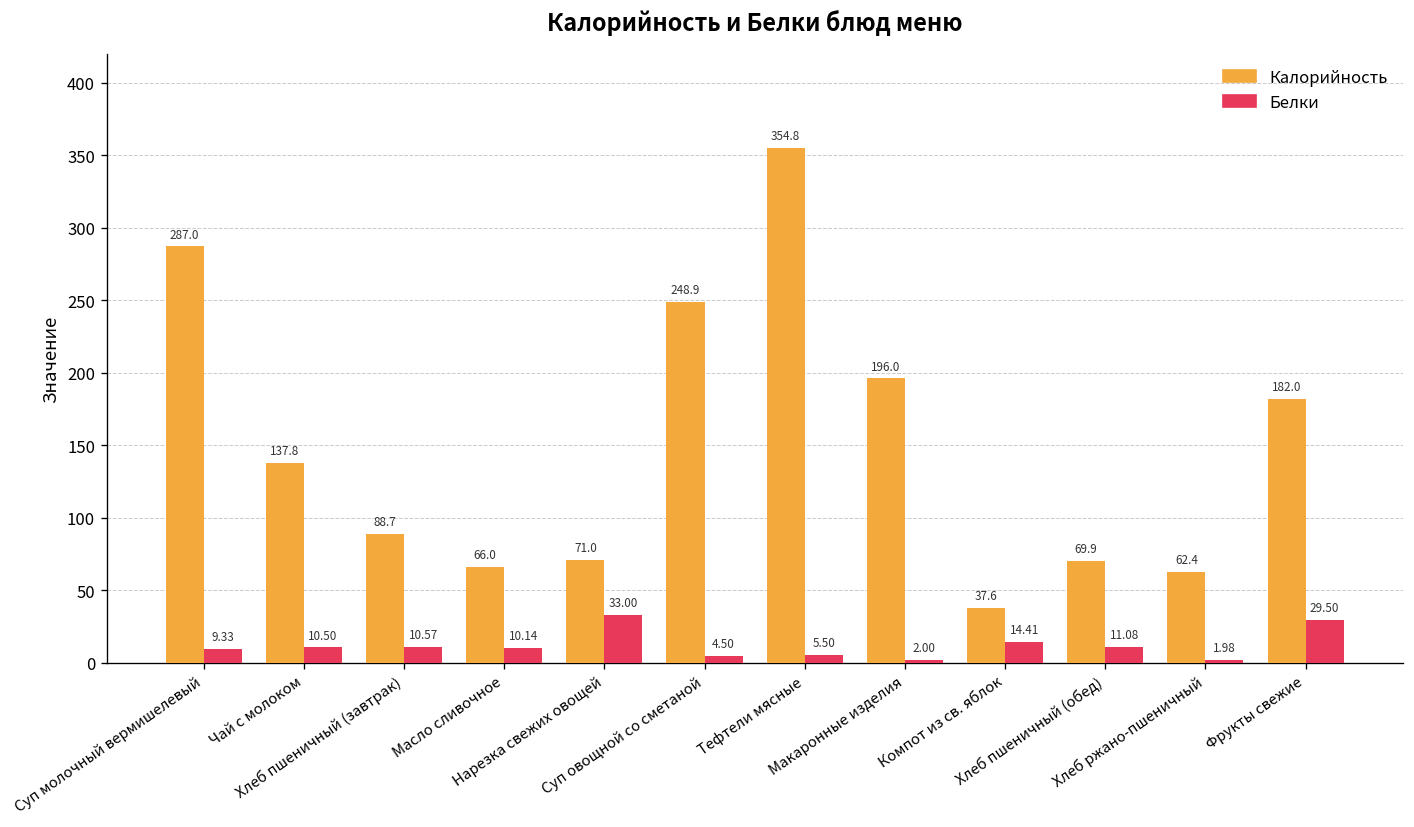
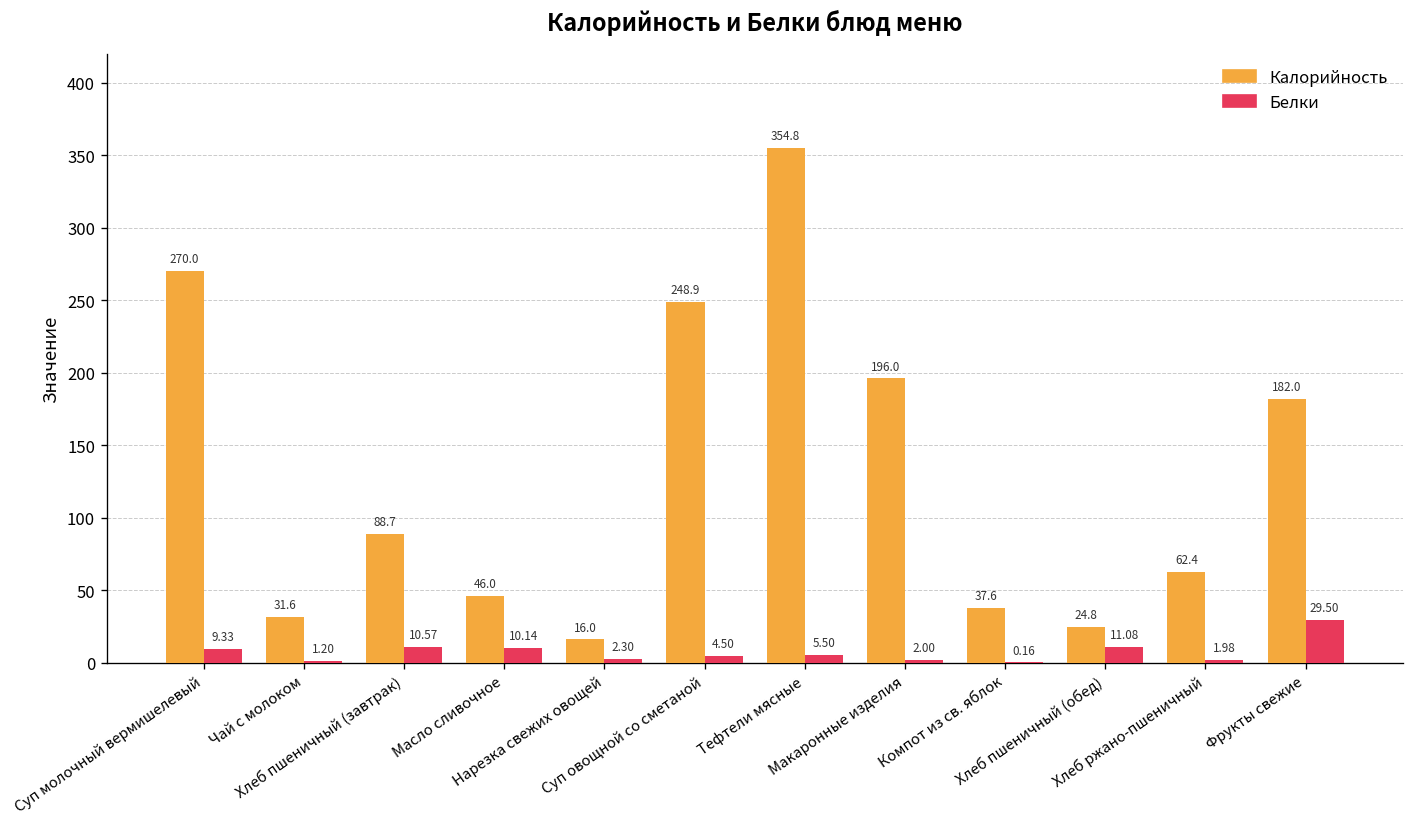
Калорийность, Суп молочный вермишелевый: 287.0 -> 270.0
Калорийность, Чай с молоком: 137.8 -> 31.6
Белки, Чай с молоком: 10.50 -> 1.20
Калорийность, Масло сливочное: 66.0 -> 46.0
Калорийность, Нарезка свежих овощей: 71.0 -> 16.0
Белки, Нарезка свежих овощей: 33.00 -> 2.30
Белки, Компот из св. яблок: 14.41 -> 0.16
Калорийность, Хлеб пшеничный (обед): 69.9 -> 24.8
